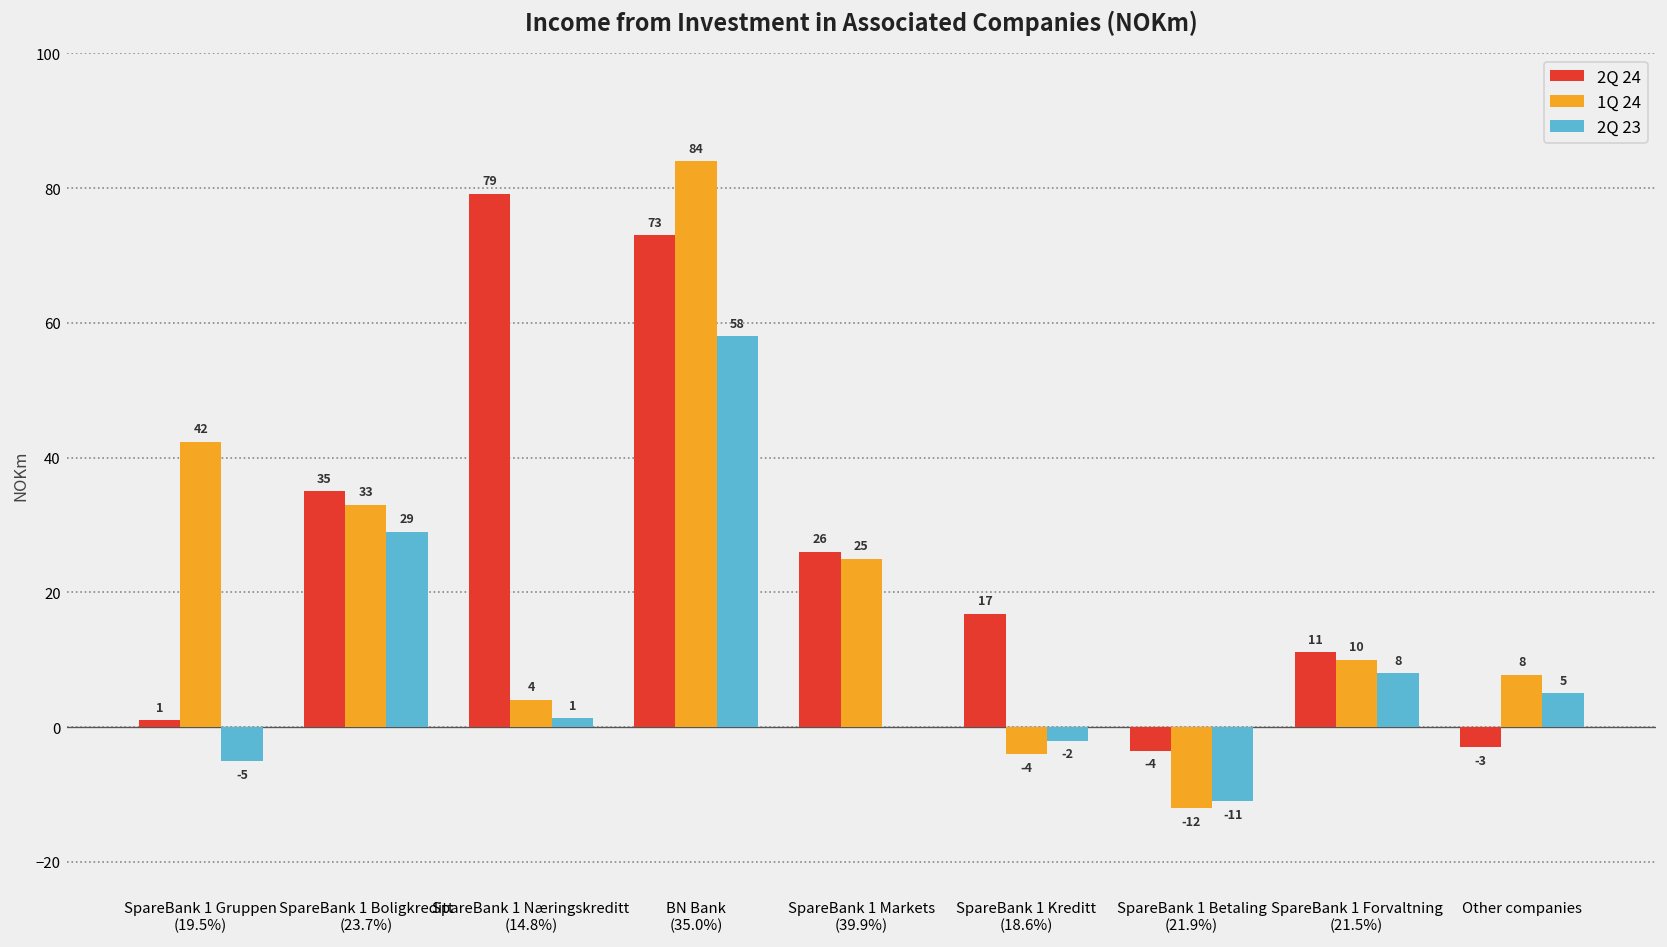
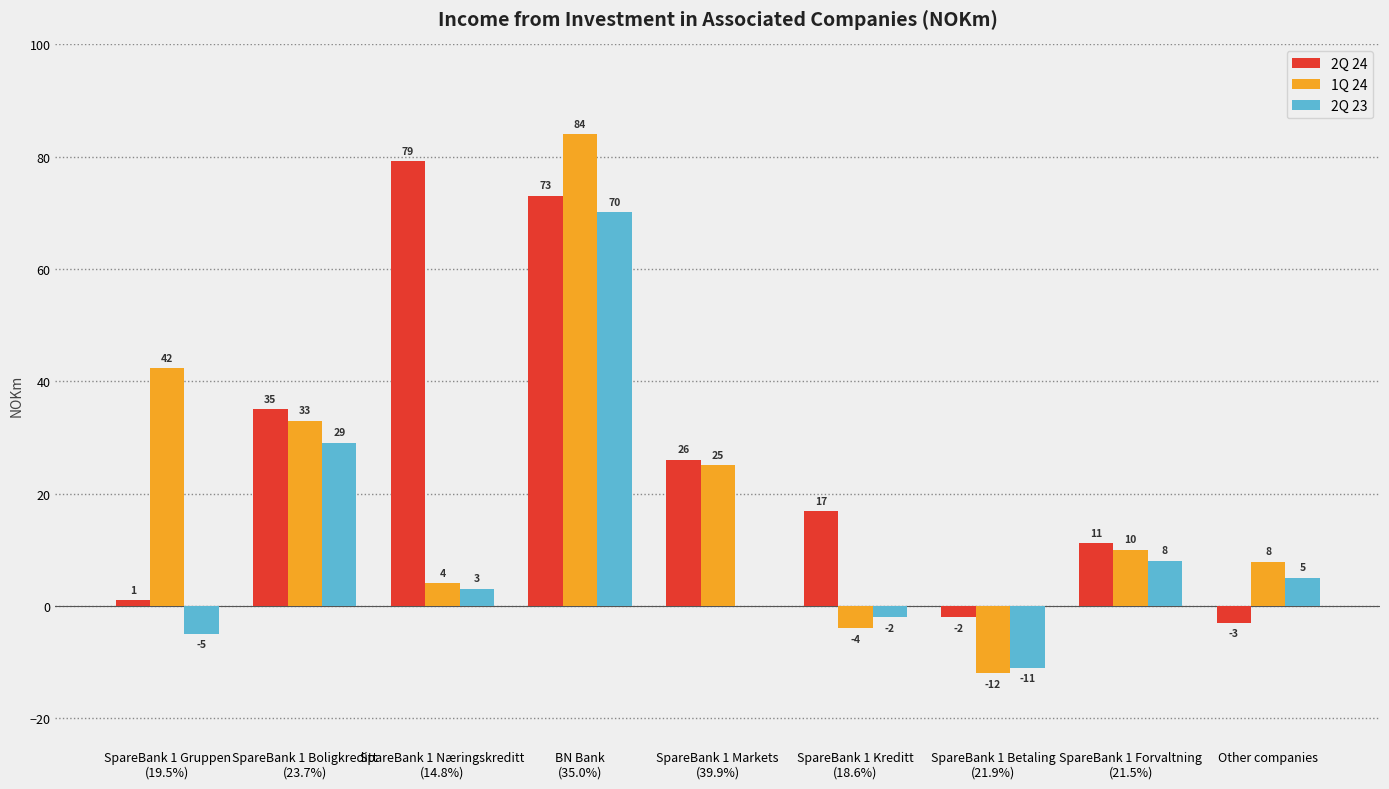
2Q 23, SpareBank 1 Næringskreditt (14.8%): 1 -> 3
2Q 23, BN Bank (35.0%): 58 -> 70
2Q 24, SpareBank 1 Betaling (21.9%): -4 -> -2
